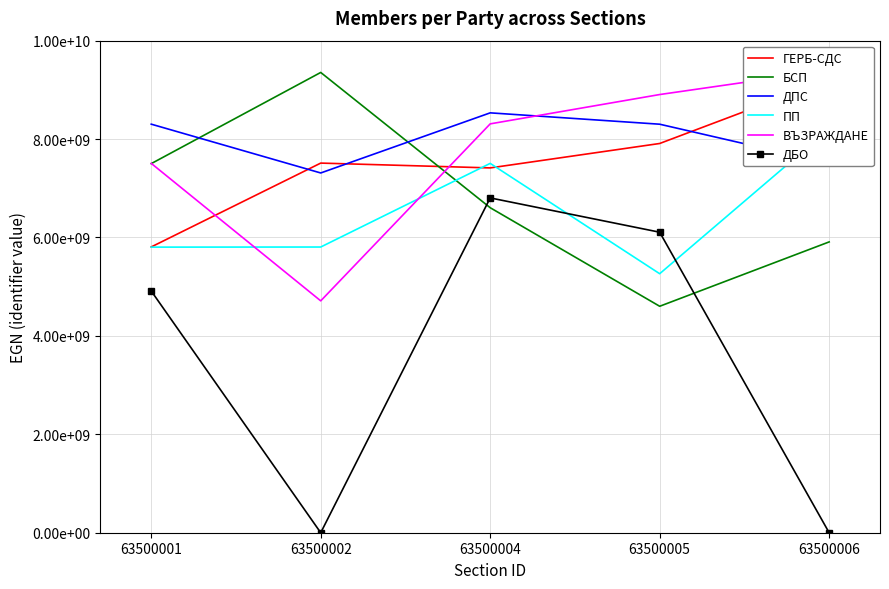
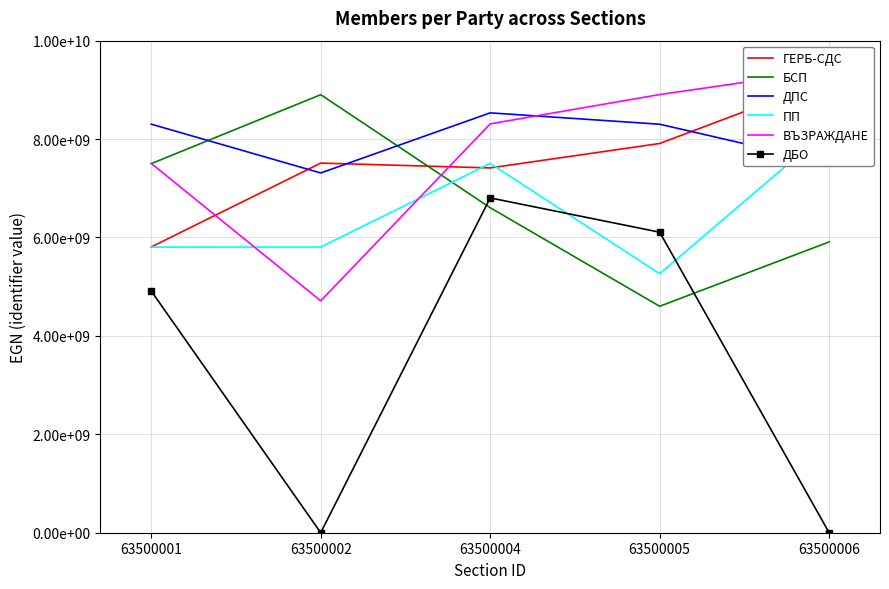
БСП, 63500002: 9400000000 -> 8900000000
